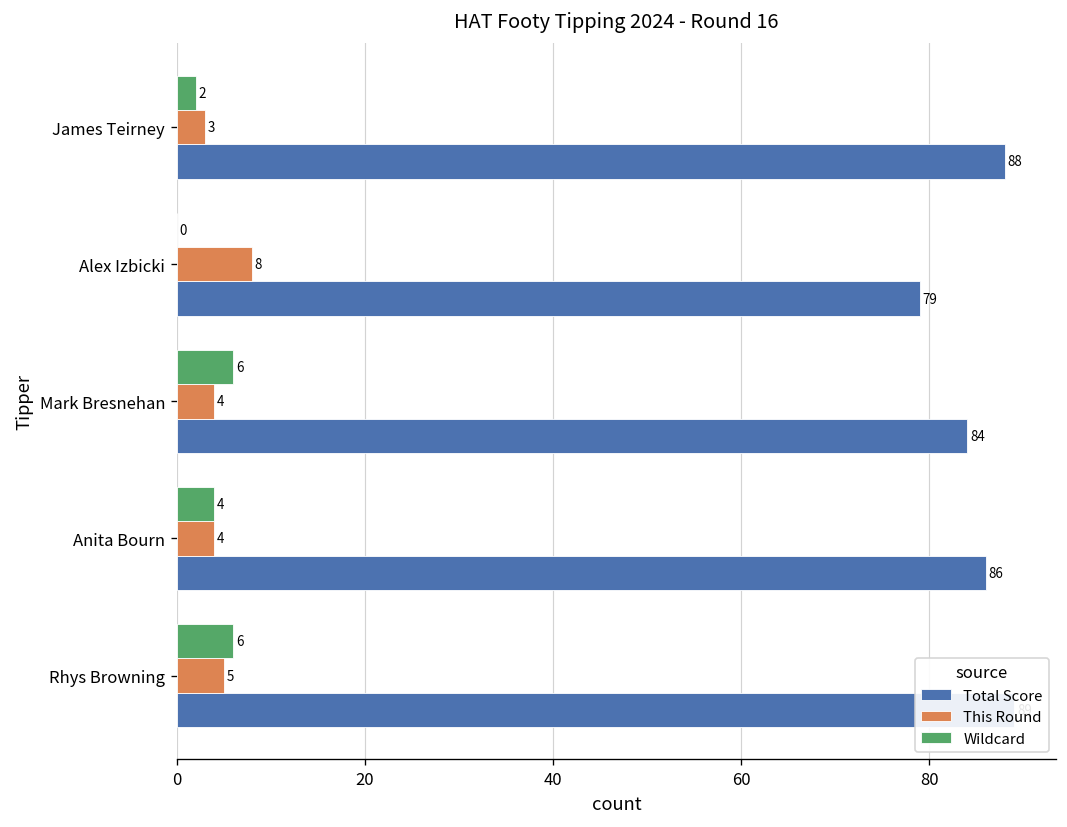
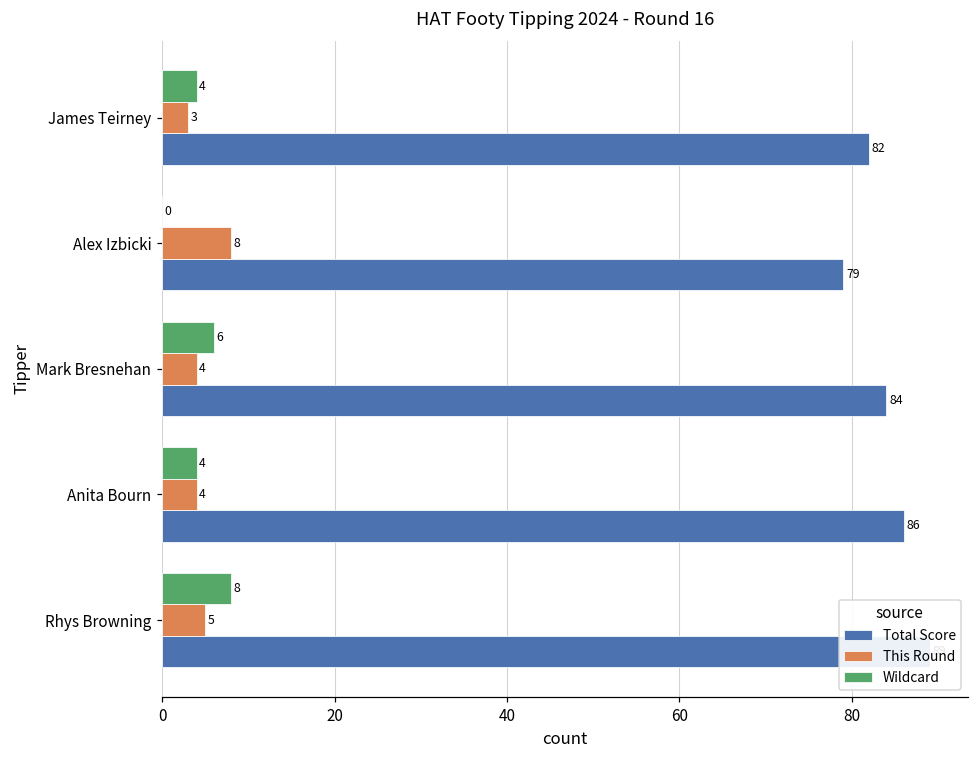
Wildcard, James Teirney: 2 -> 4
Total Score, James Teirney: 88 -> 82
Wildcard, Rhys Browning: 6 -> 8
